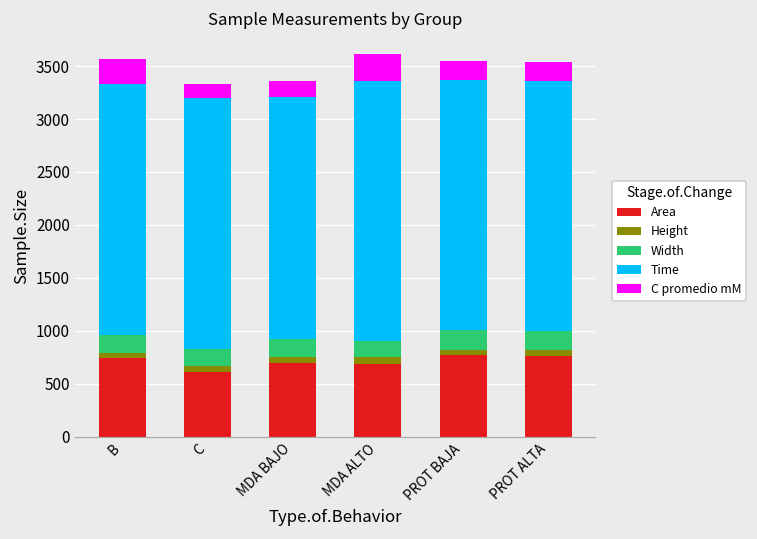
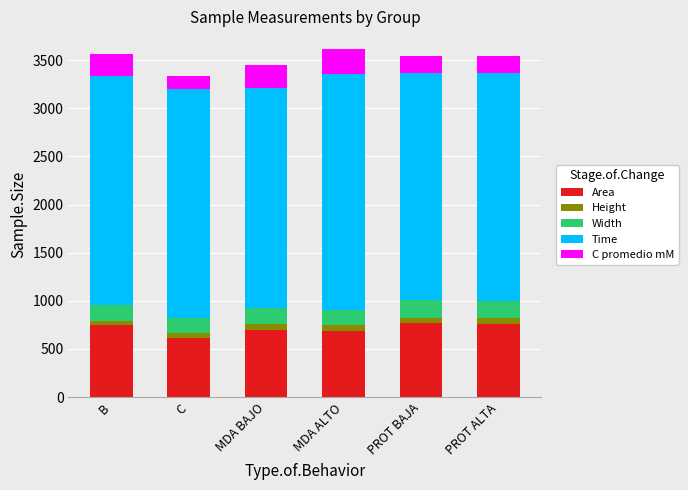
C promedio mM, MDA BAJO: 160 -> 240
